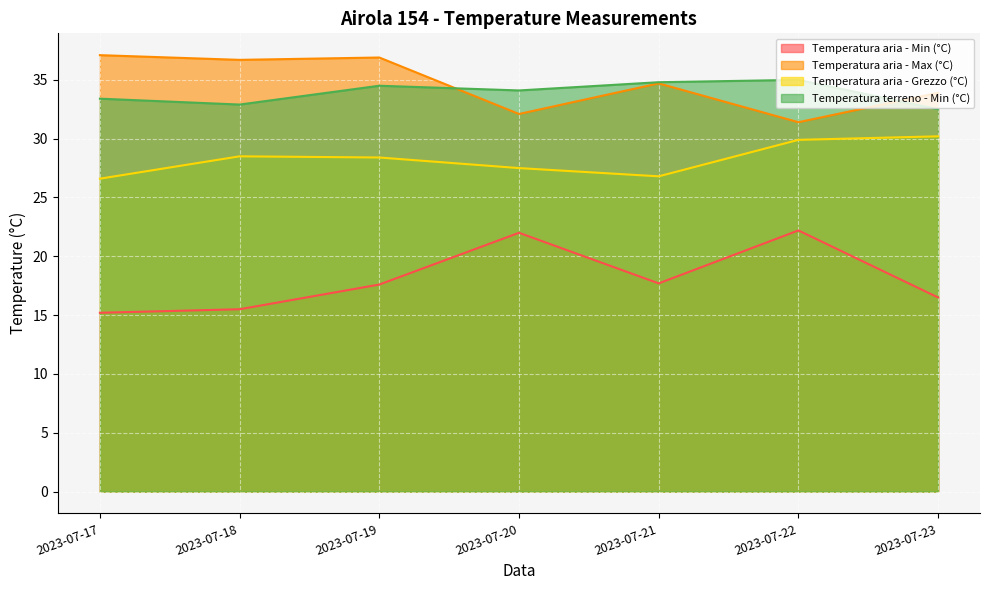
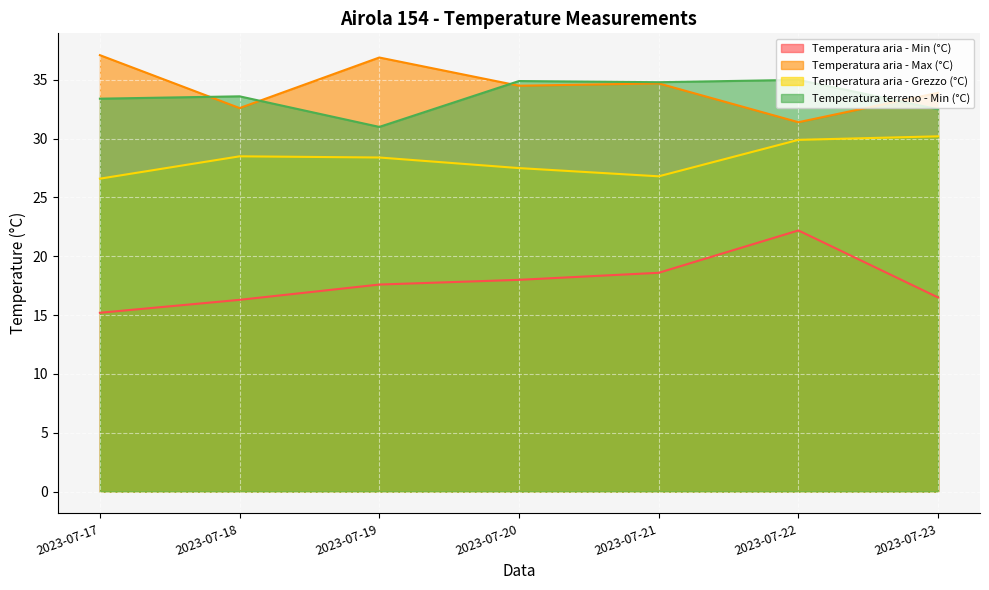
Temperatura aria - Min (°C), 2023-07-18: 15.5 -> 16.3
Temperatura aria - Max (°C), 2023-07-18: 36.7 -> 32.6
Temperatura terreno - Min (°C), 2023-07-18: 32.9 -> 33.6
Temperatura terreno - Min (°C), 2023-07-19: 34.5 -> 31.0
Temperatura aria - Min (°C), 2023-07-20: 22 -> 18
Temperatura aria - Max (°C), 2023-07-20: 32.1 -> 34.5
Temperatura terreno - Min (°C), 2023-07-20: 34.1 -> 34.9
Temperatura aria - Min (°C), 2023-07-21: 17.7 -> 18.6
